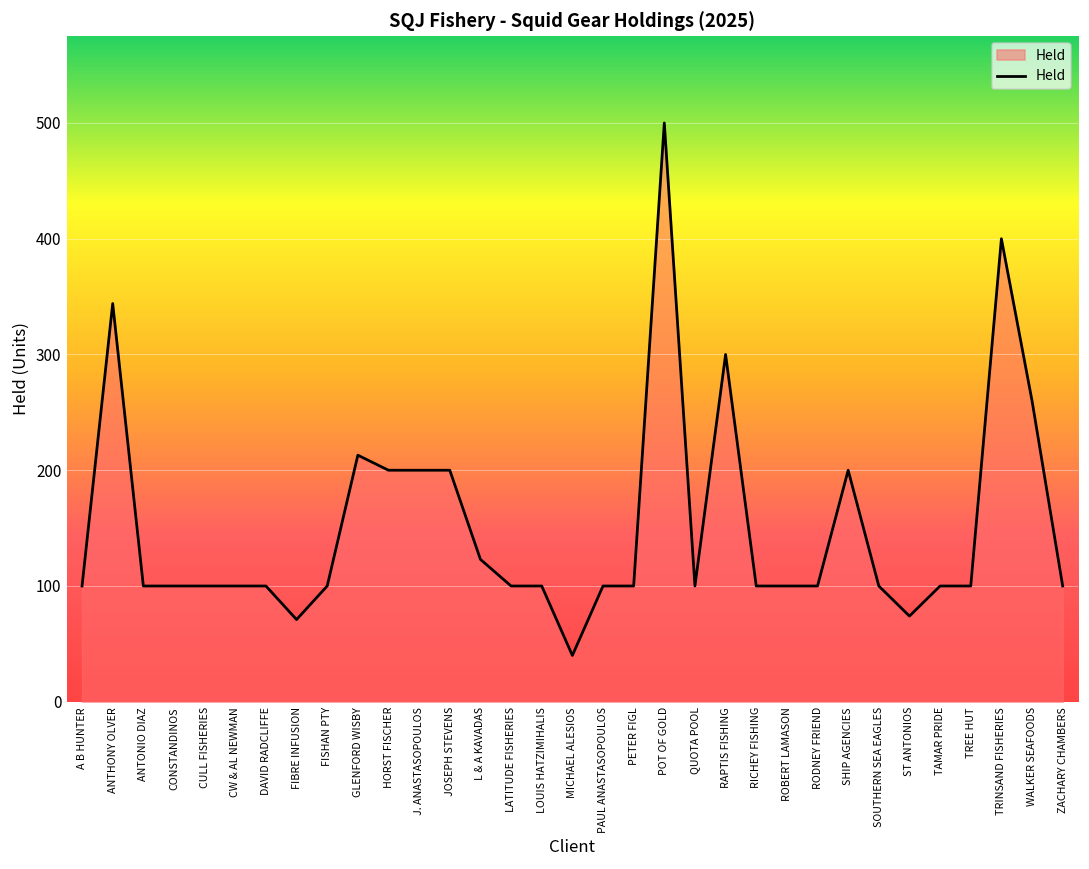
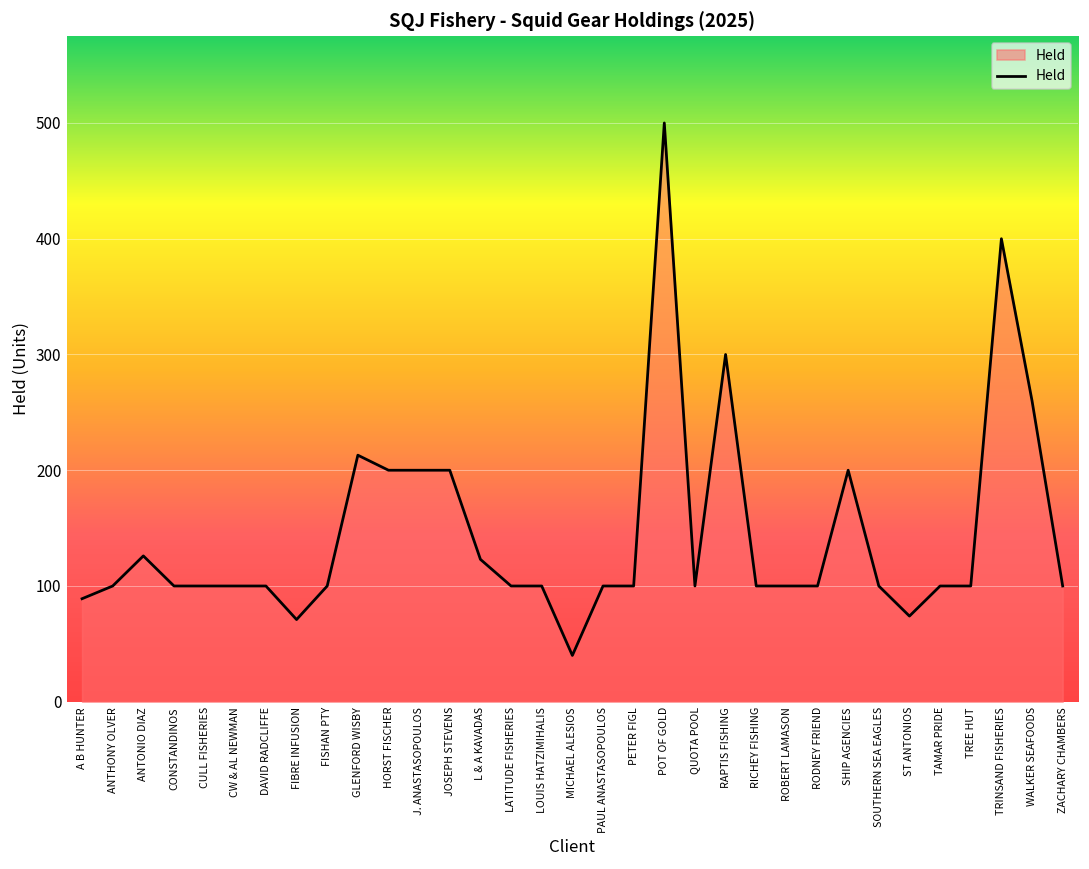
A B HUNTER: 100 -> 89
ANTHONY OLVER: 344 -> 100
ANTONIO DIAZ: 100 -> 126
